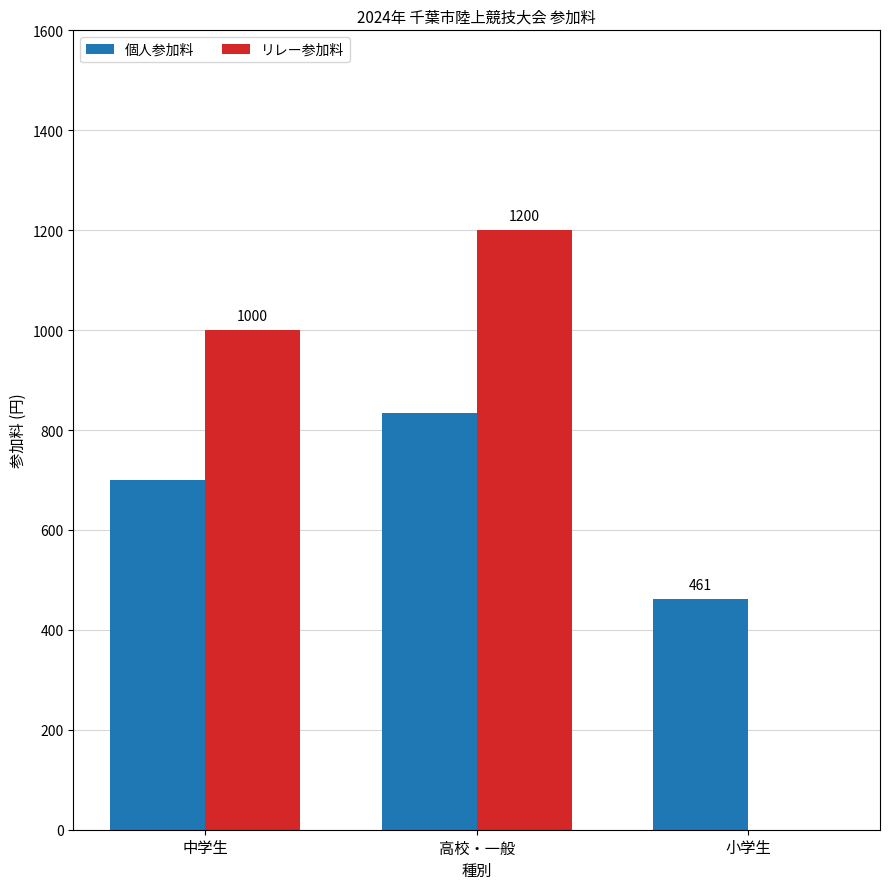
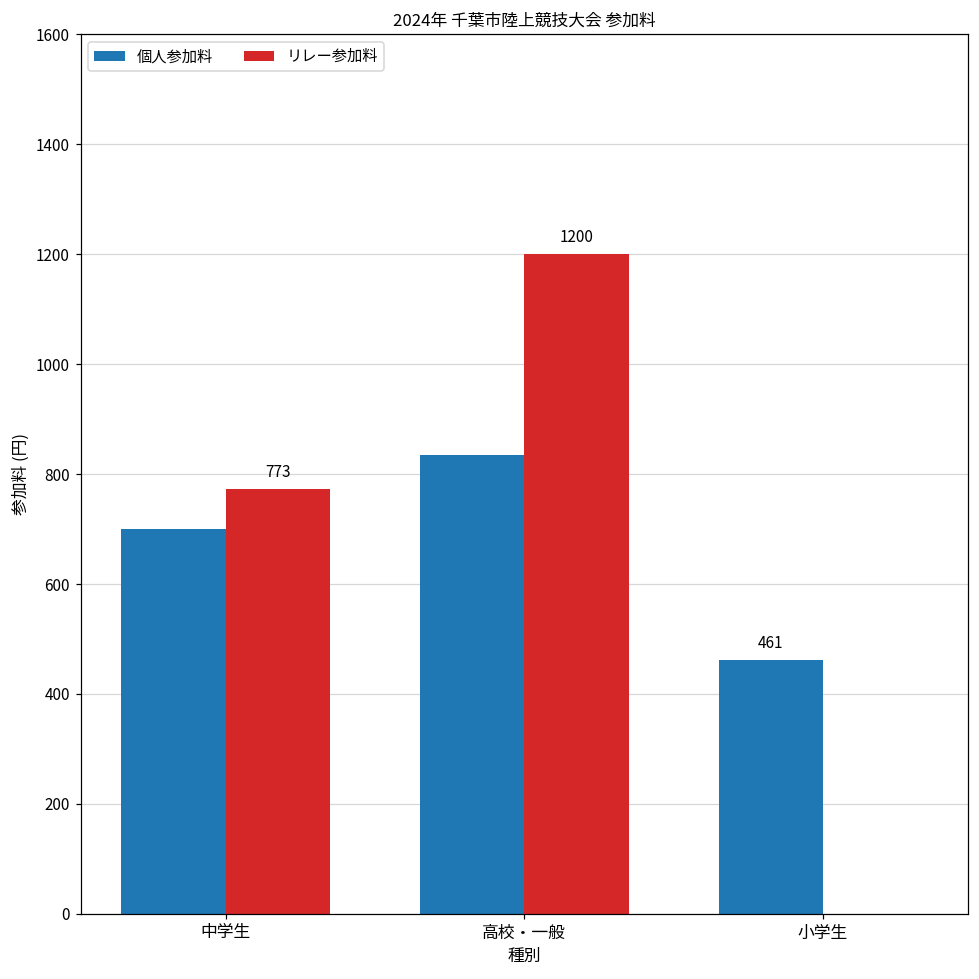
リレー参加料, 中学生: 1000 -> 773
